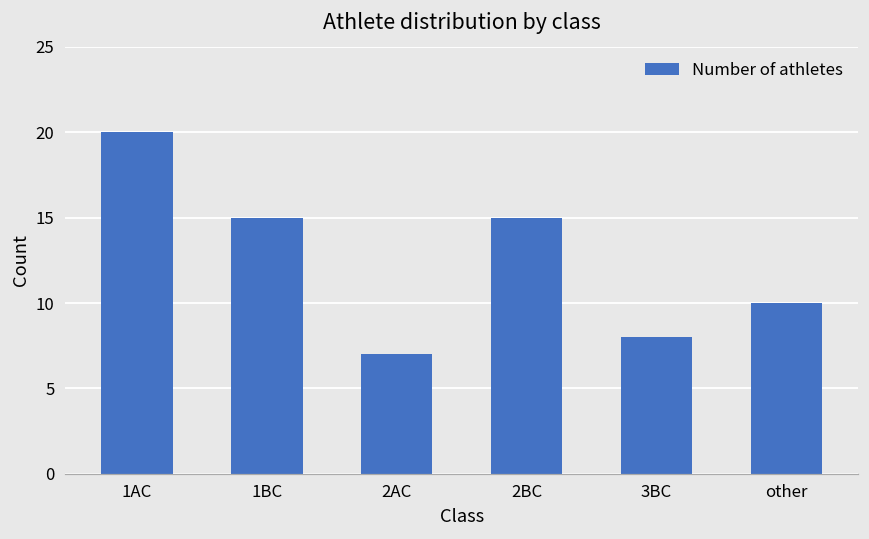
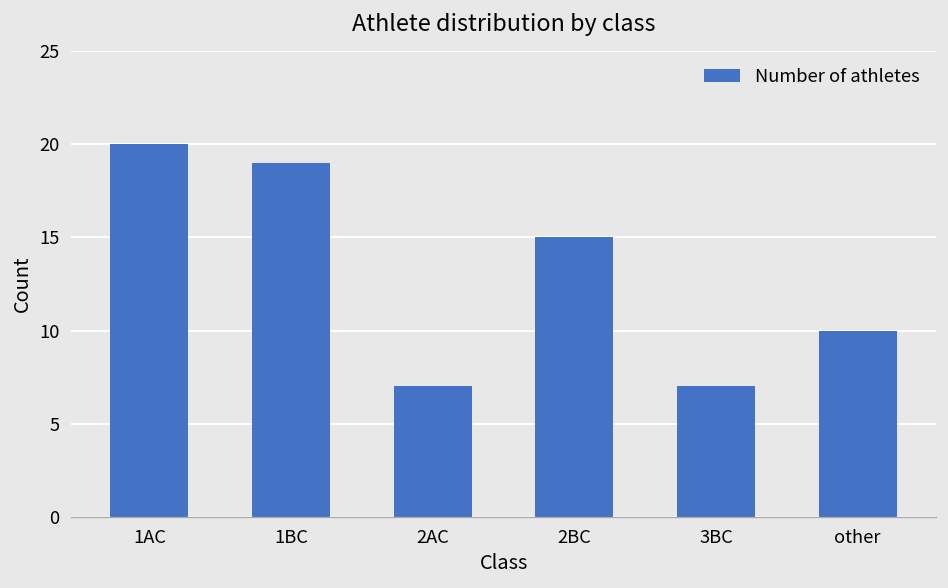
1BC: 15 -> 19
3BC: 8 -> 7
